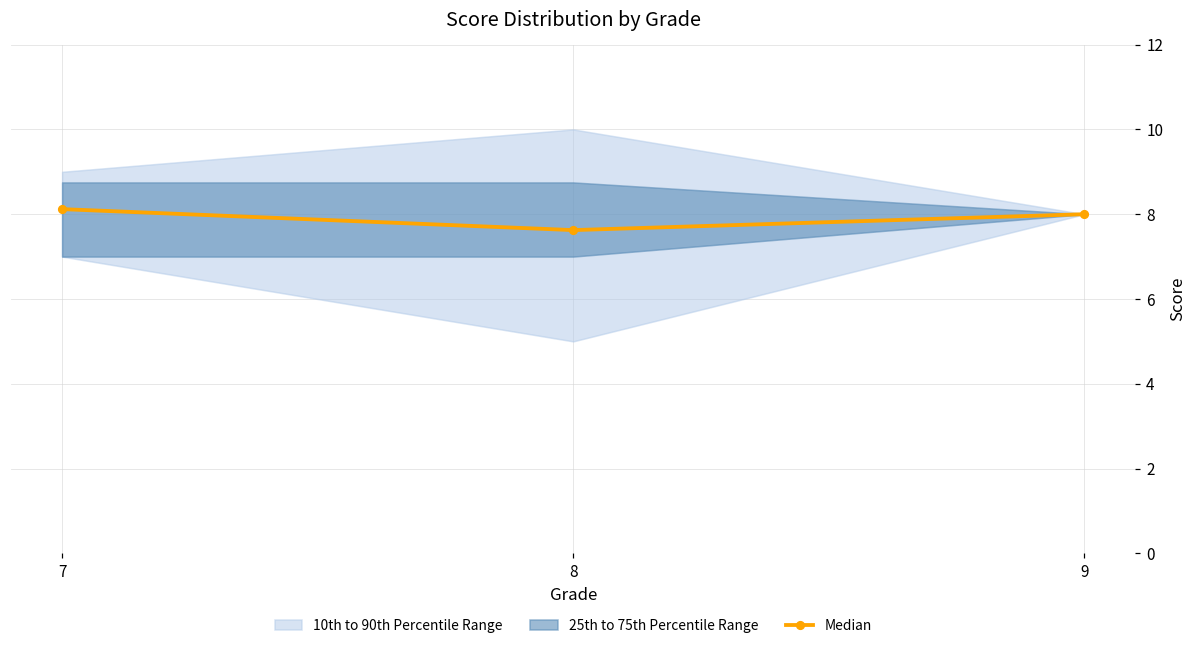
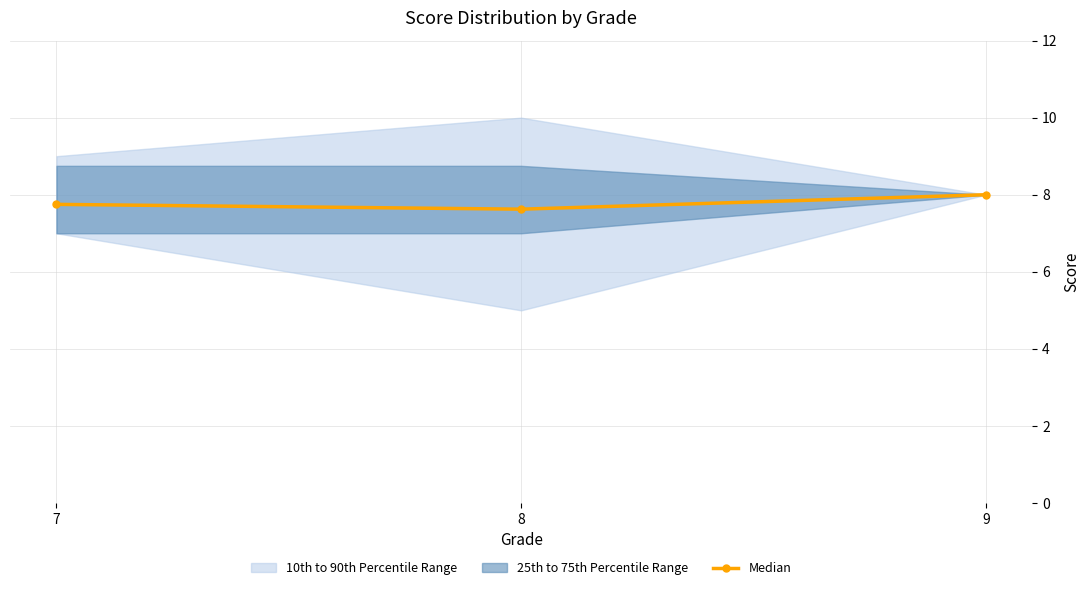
Median, 7: 8.1 -> 7.8
